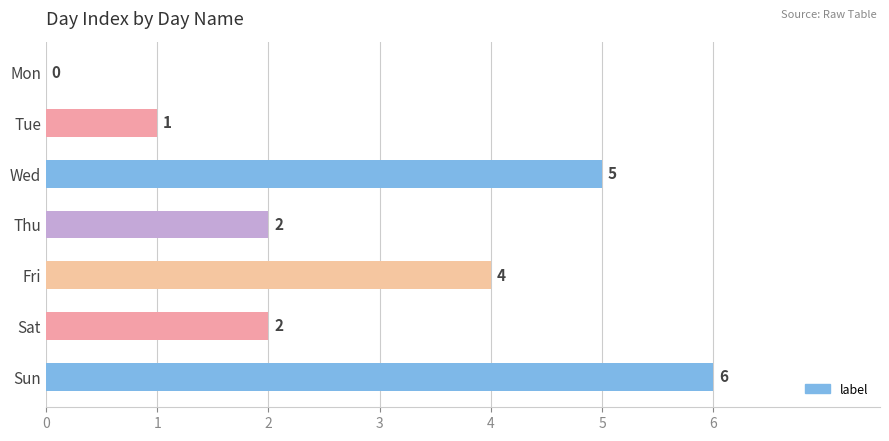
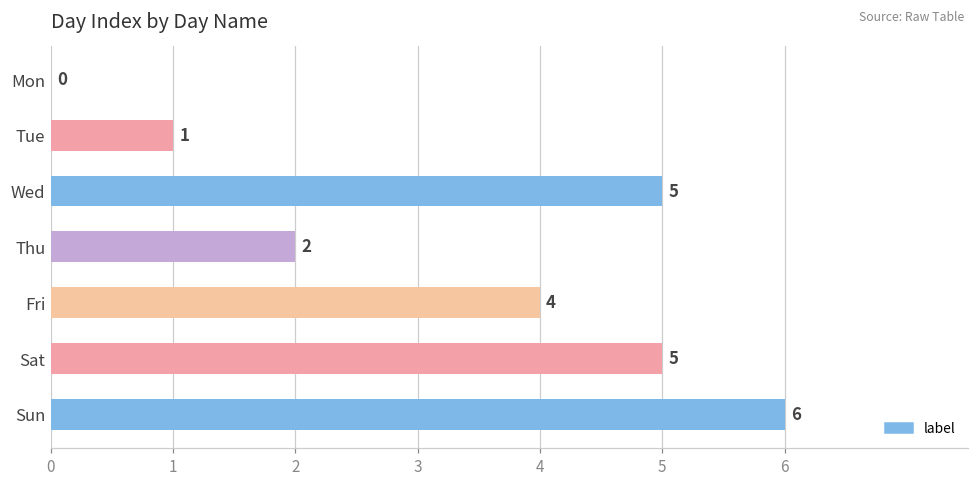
Sat: 2 -> 5
